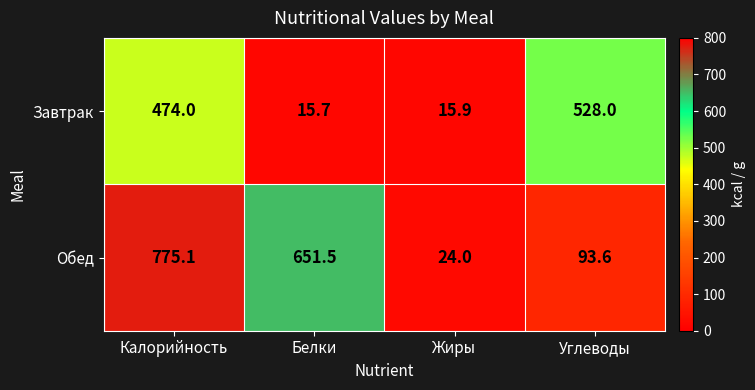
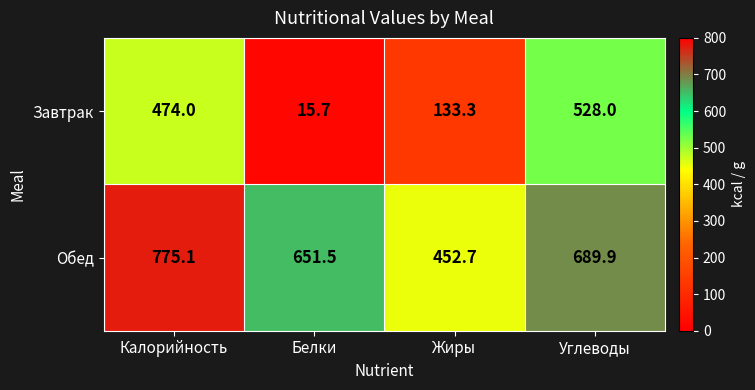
Завтрак, Жиры: 15.9 -> 133.3
Обед, Жиры: 24.0 -> 452.7
Обед, Углеводы: 93.6 -> 689.9
